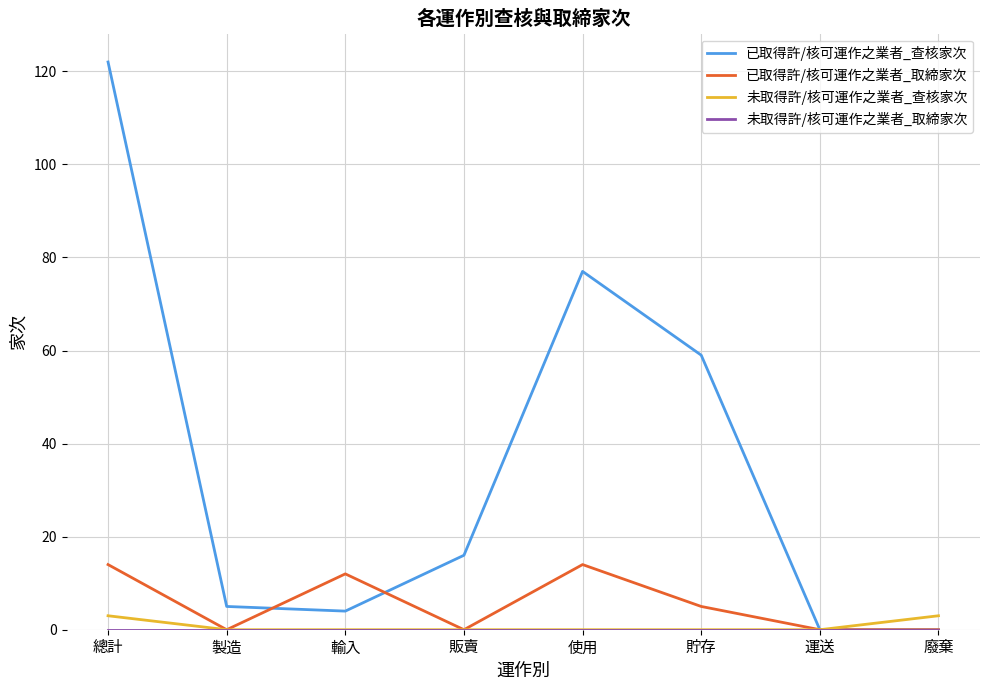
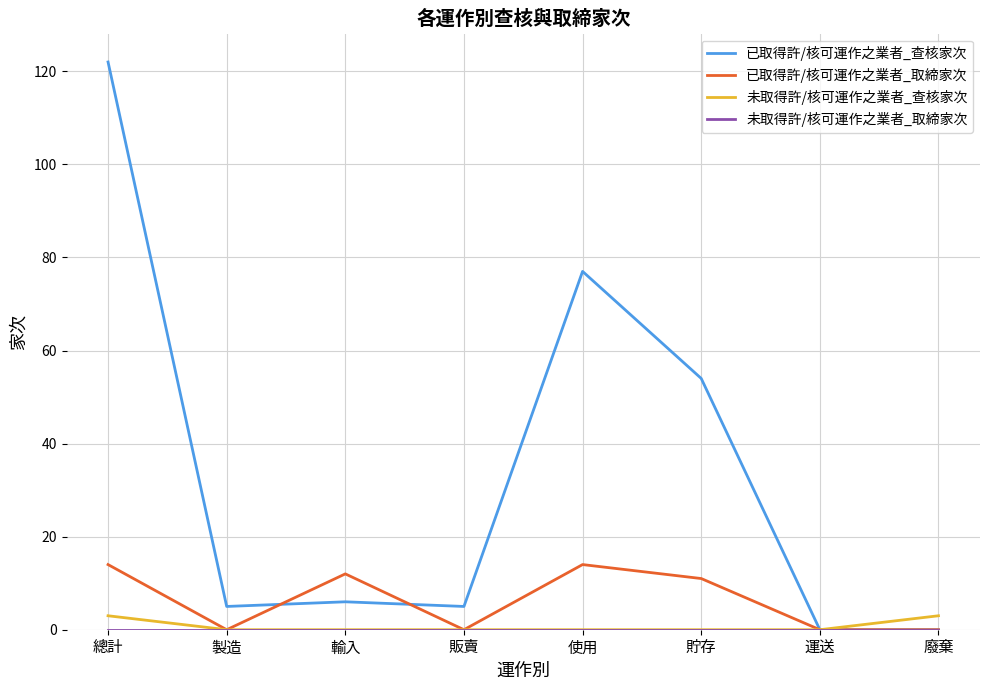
已取得許/核可運作之業者_查核家次, 輸入: 4 -> 6
已取得許/核可運作之業者_查核家次, 販賣: 16 -> 5
已取得許/核可運作之業者_查核家次, 貯存: 59 -> 54
已取得許/核可運作之業者_取締家次, 貯存: 5 -> 11
